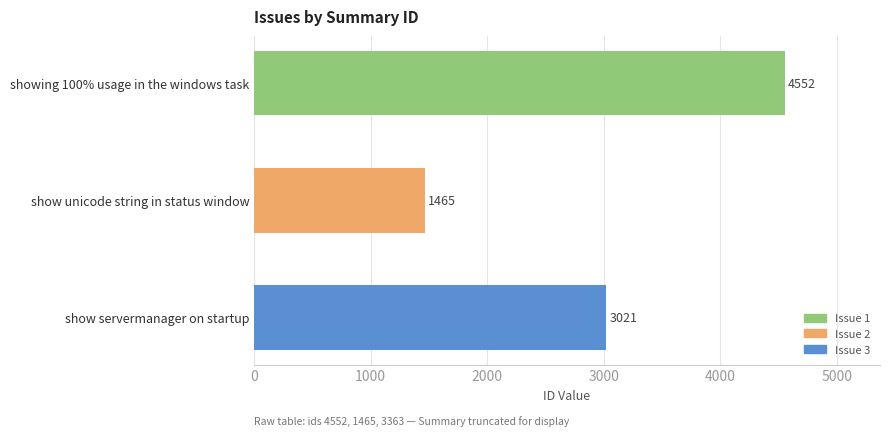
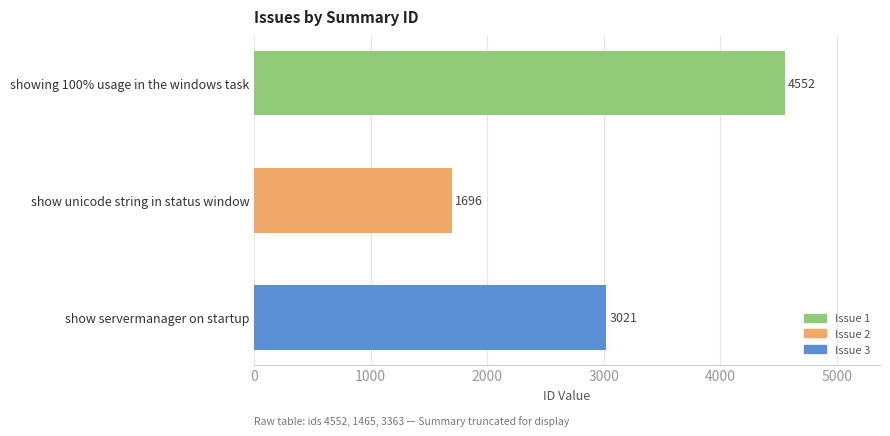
show unicode string in status window: 1465 -> 1696
